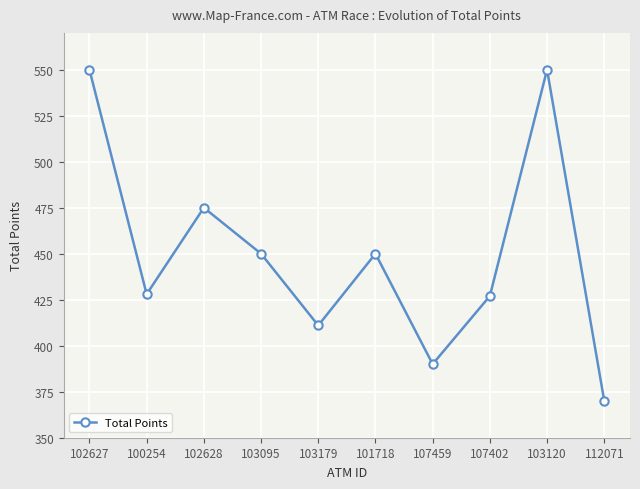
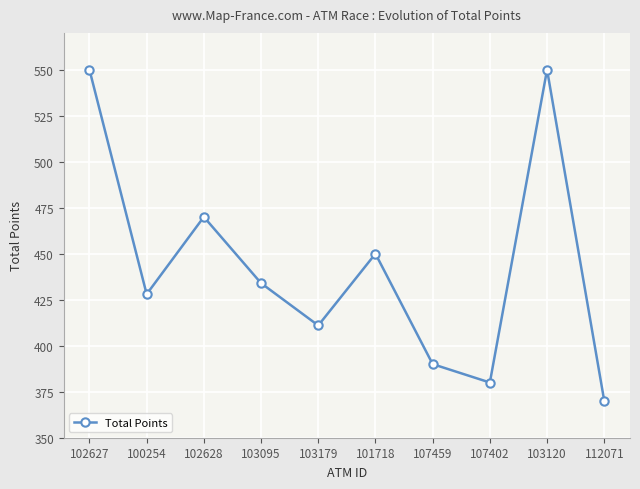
102628: 475 -> 470
103095: 450 -> 434
107402: 427 -> 380
